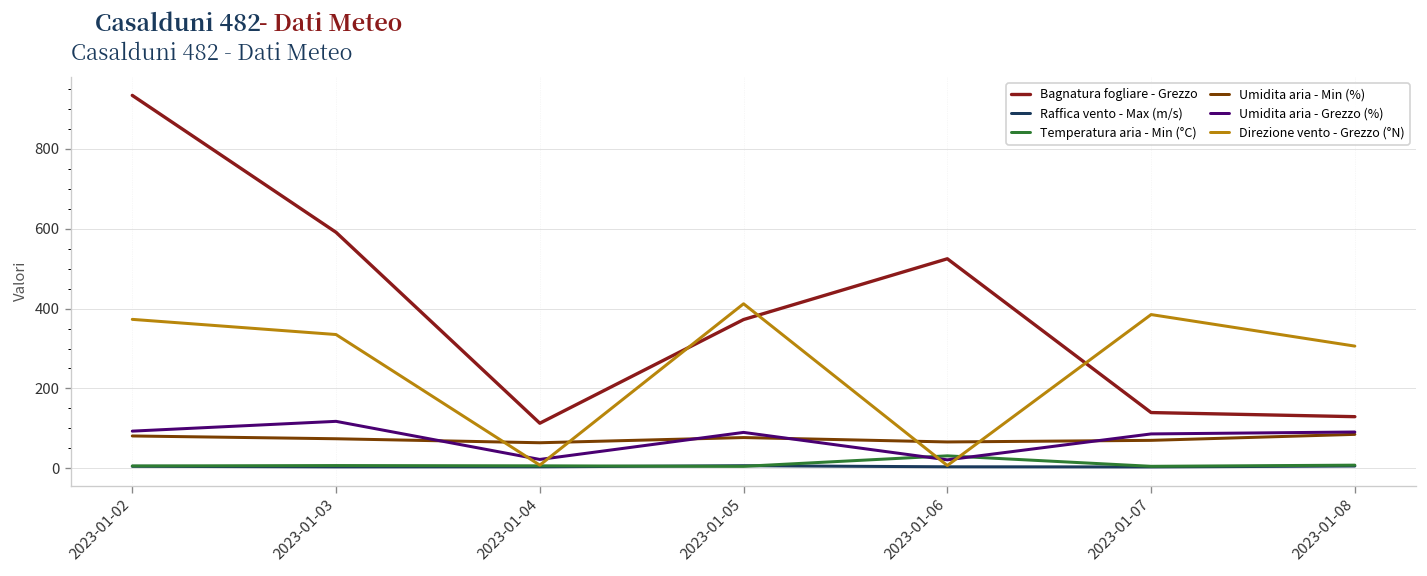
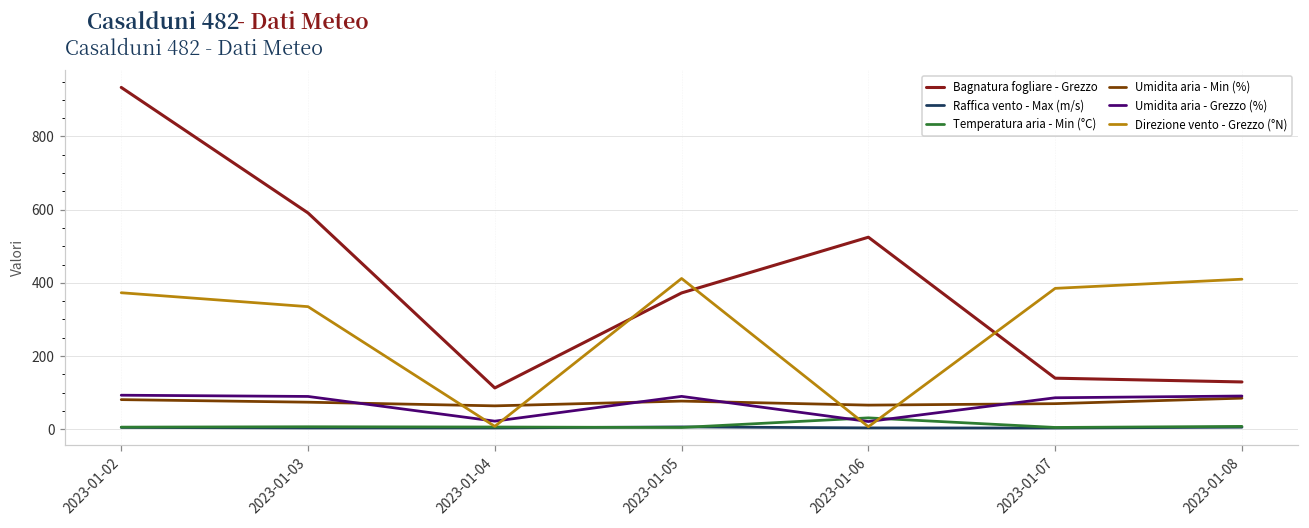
Umidita aria - Grezzo (%), 2023-01-03: 120 -> 90
Direzione vento - Grezzo (°N), 2023-01-08: 310 -> 410
